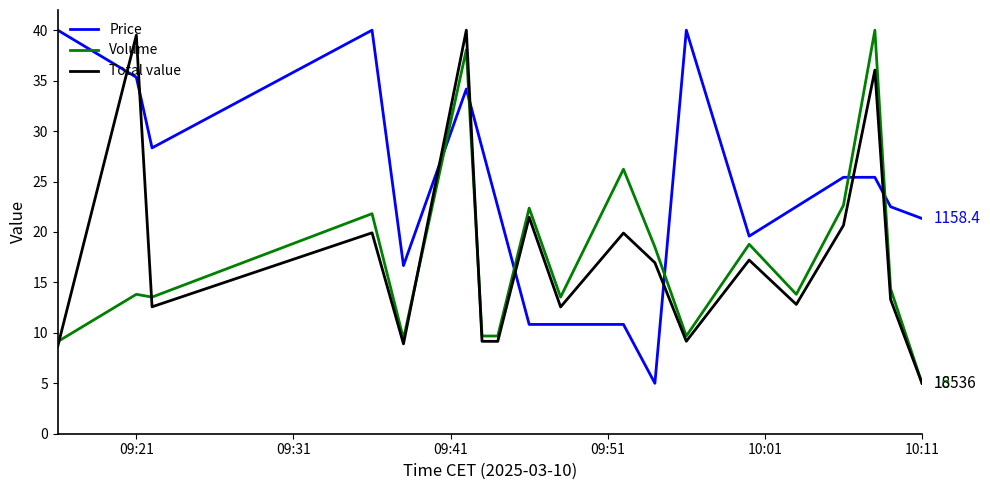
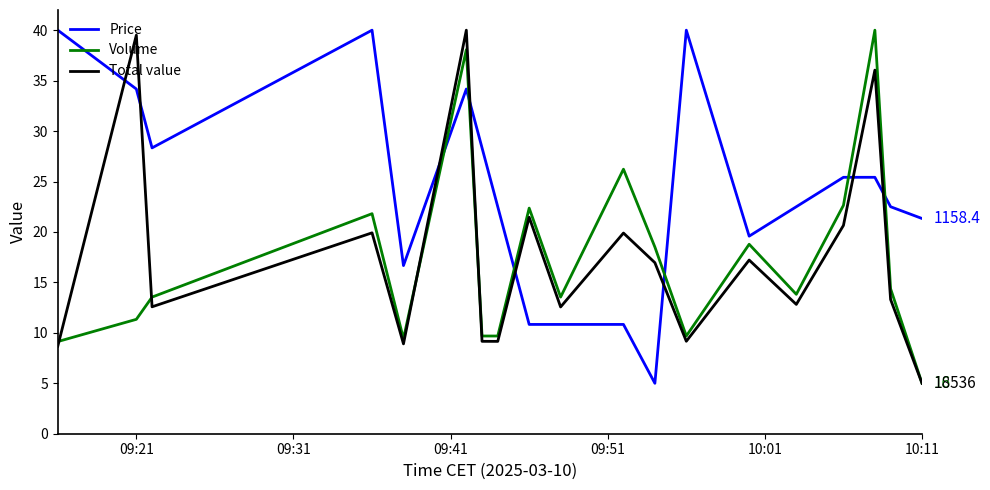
Price, 09:21: 35.3 -> 34.2
Volume, 09:21: 13.8 -> 11.3
